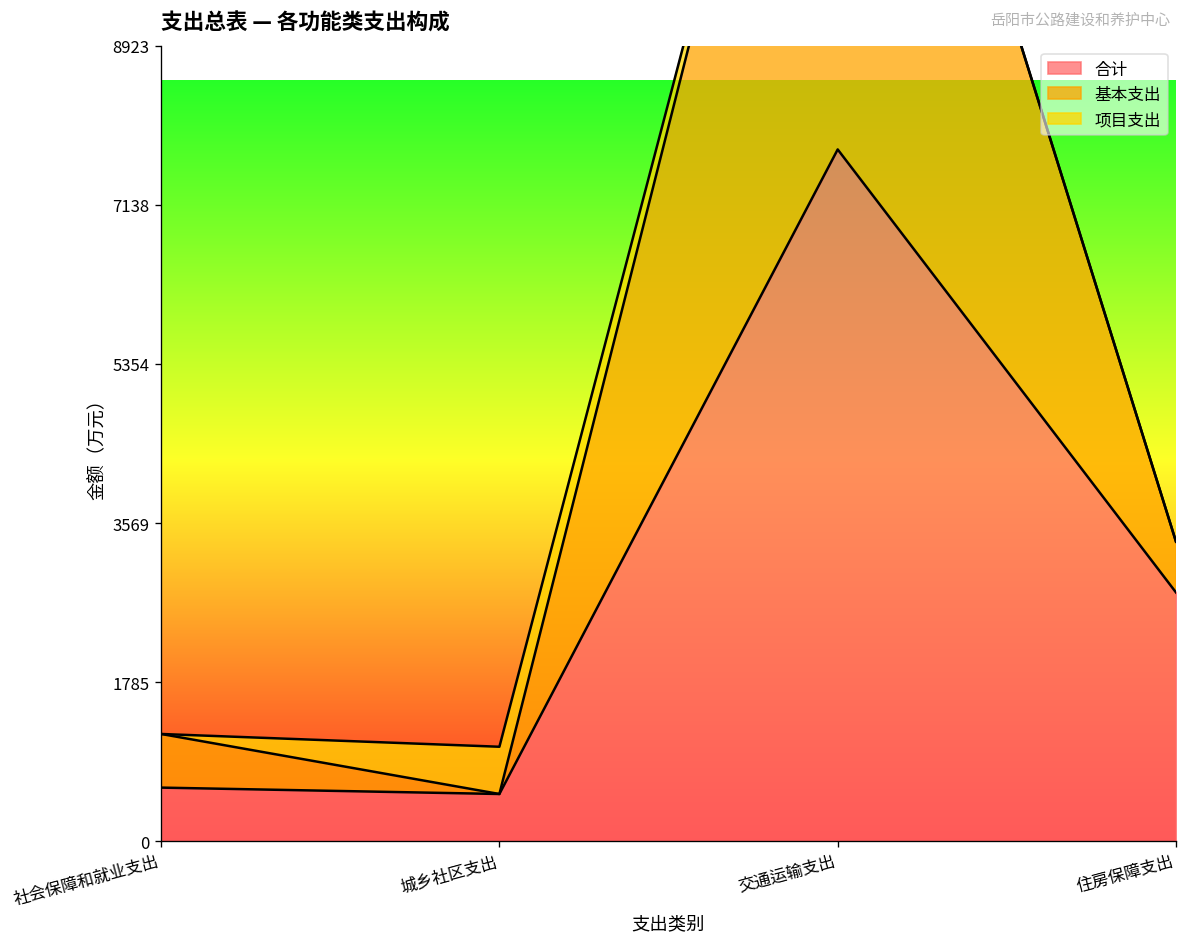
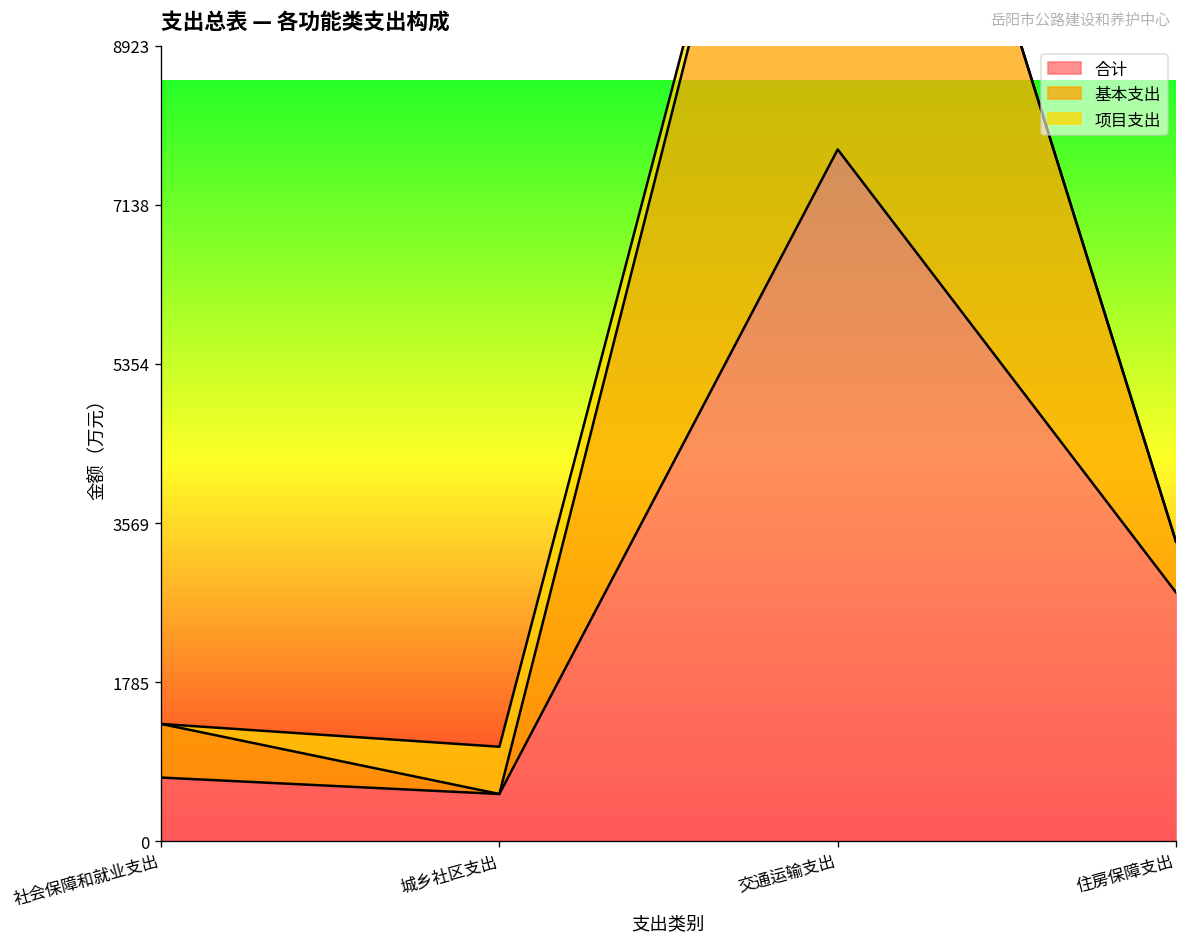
合计, 社会保障和就业支出: 600 -> 700
